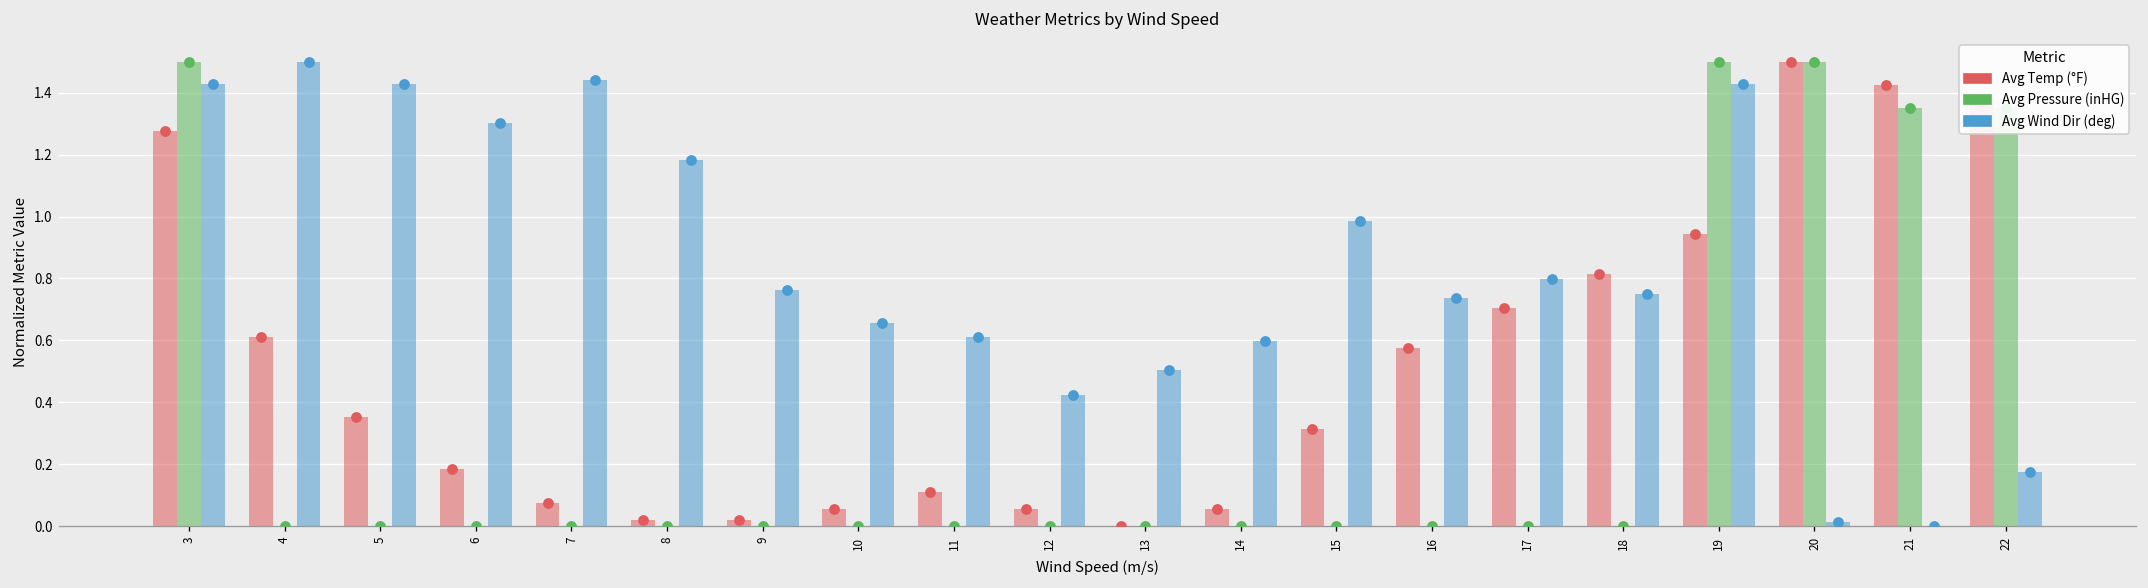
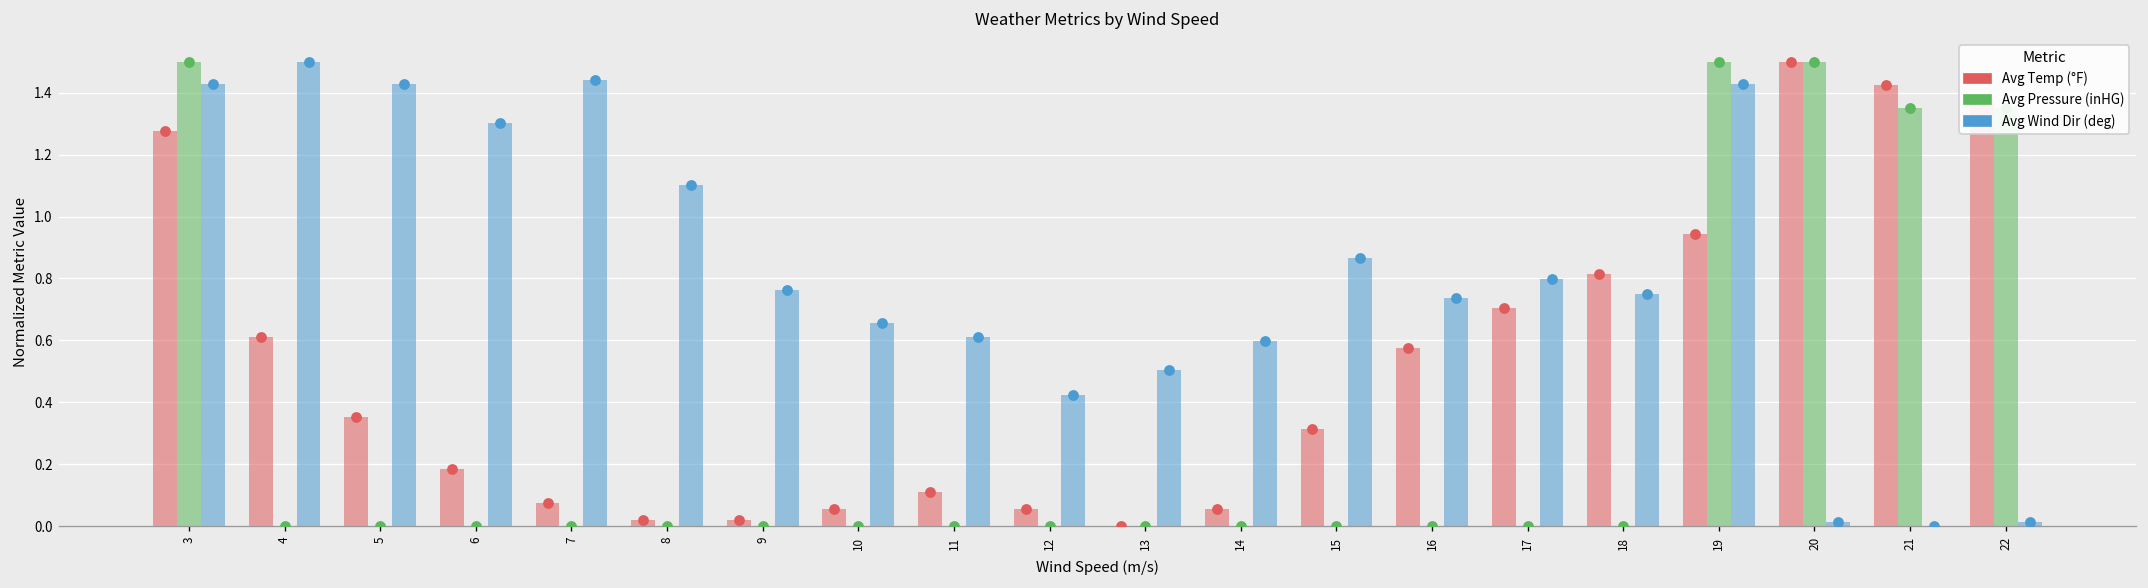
Avg Wind Dir (deg), 8: 1.18 -> 1.10
Avg Wind Dir (deg), 15: 0.98 -> 0.87
Avg Wind Dir (deg), 22: 0.18 -> 0.01
